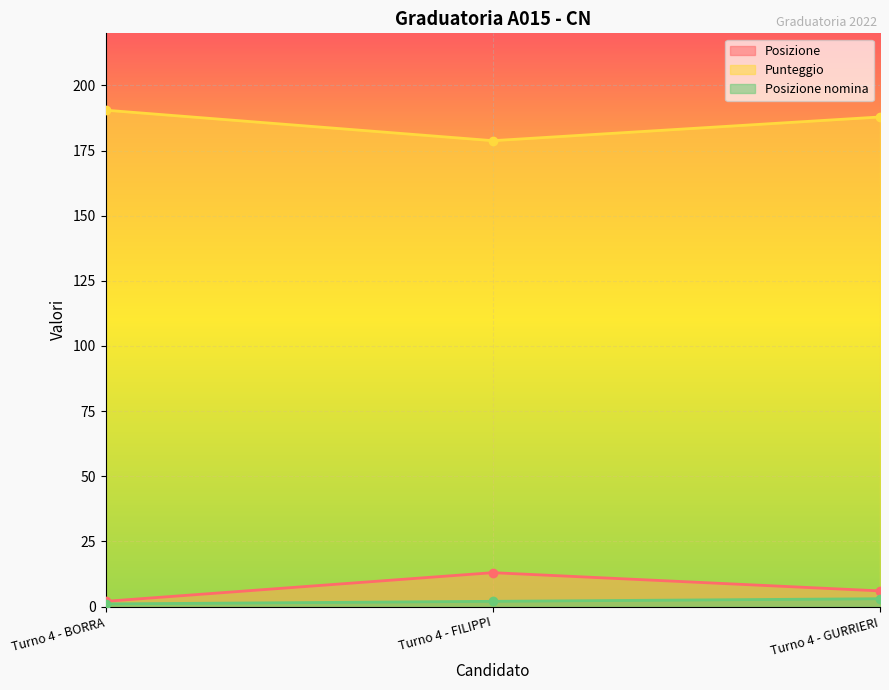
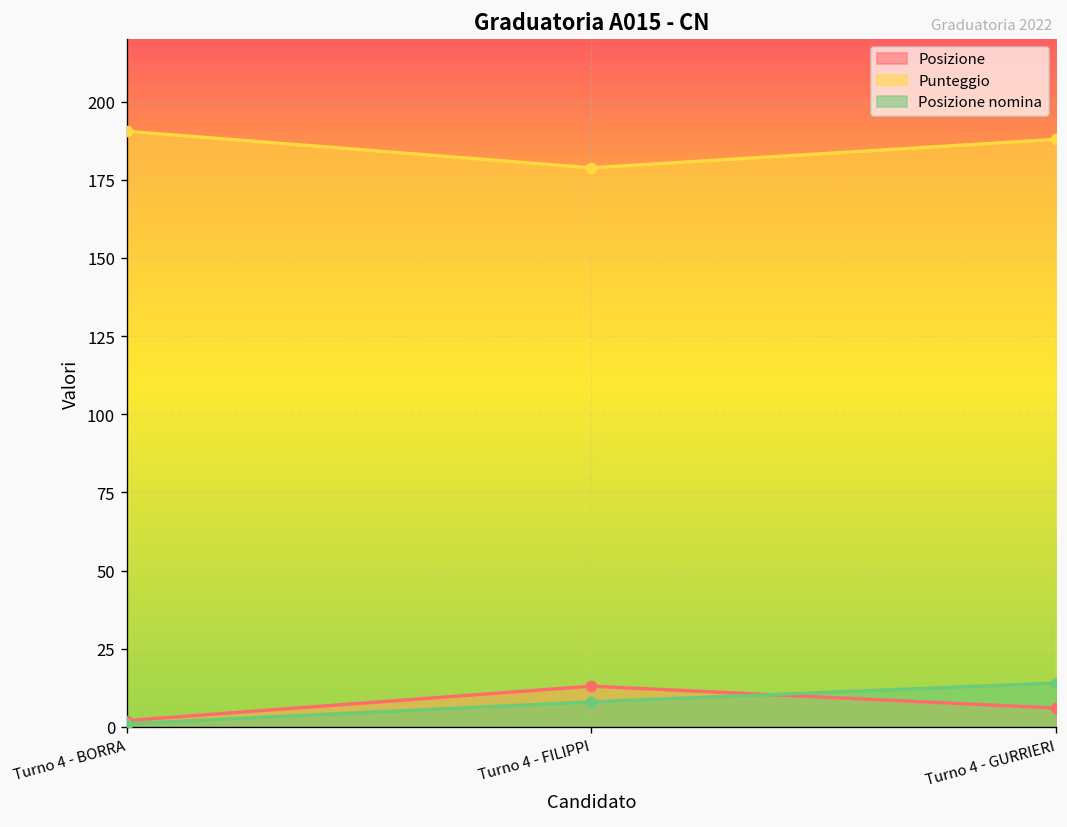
Posizione nomina, Turno 4 - FILIPPI: 2 -> 8
Posizione nomina, Turno 4 - GURRIERI: 3 -> 14
